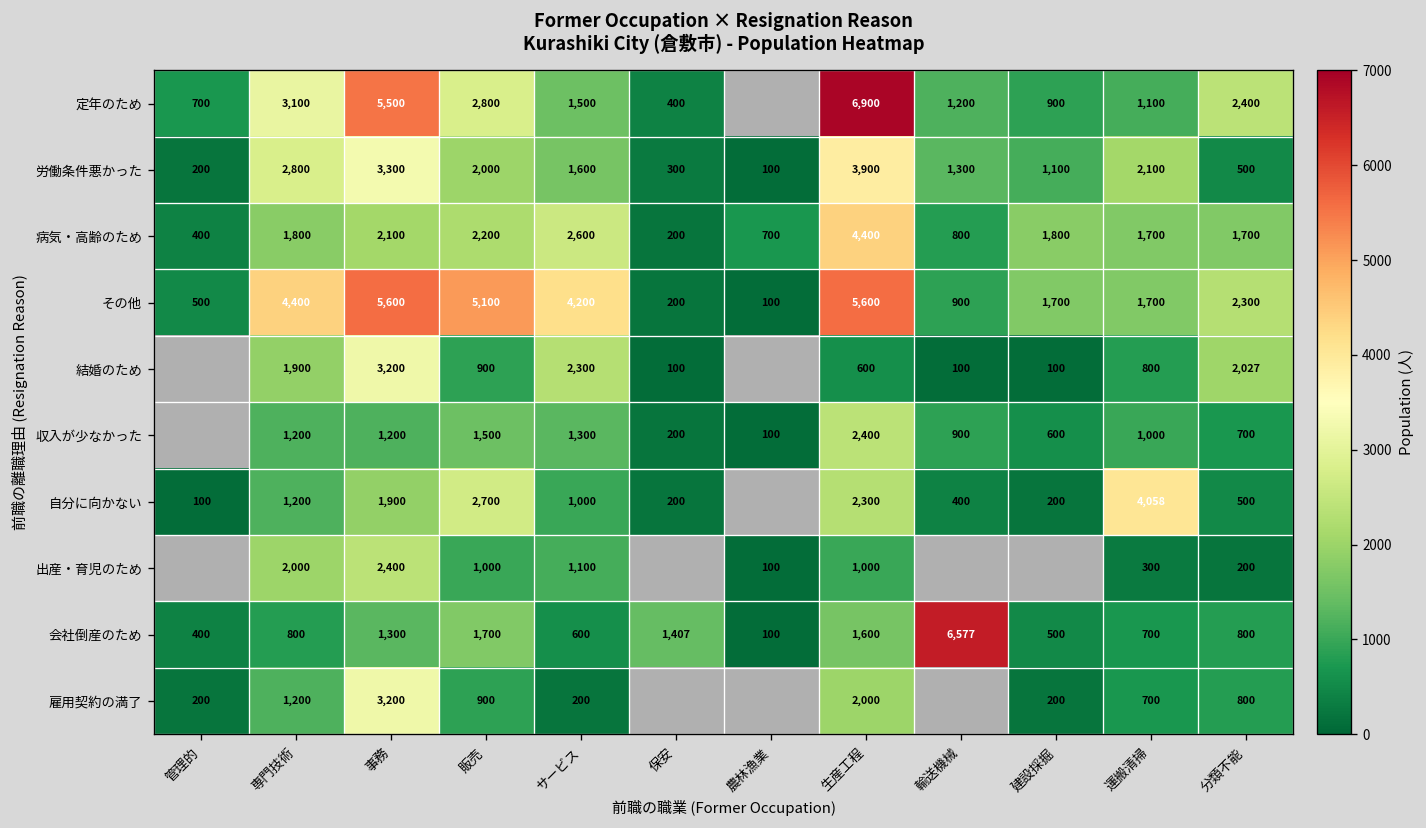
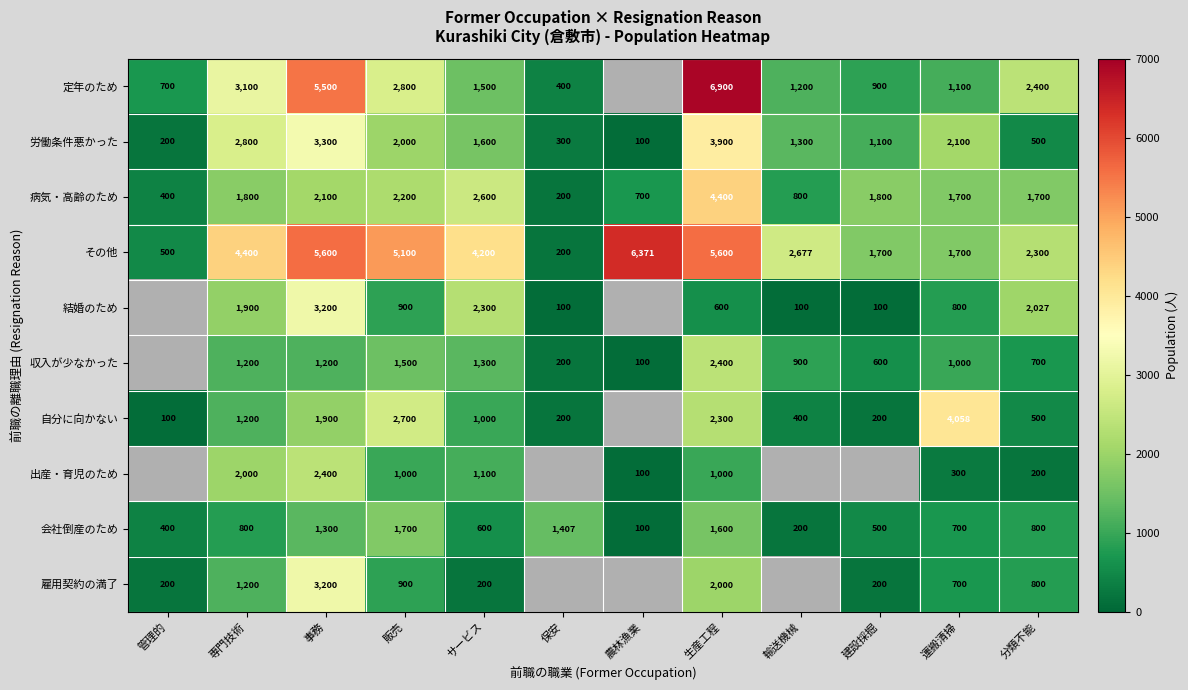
その他, 農林漁業: 100 -> 6,371
その他, 輸送機械: 900 -> 2,677
会社倒産のため, 輸送機械: 6,577 -> 200
